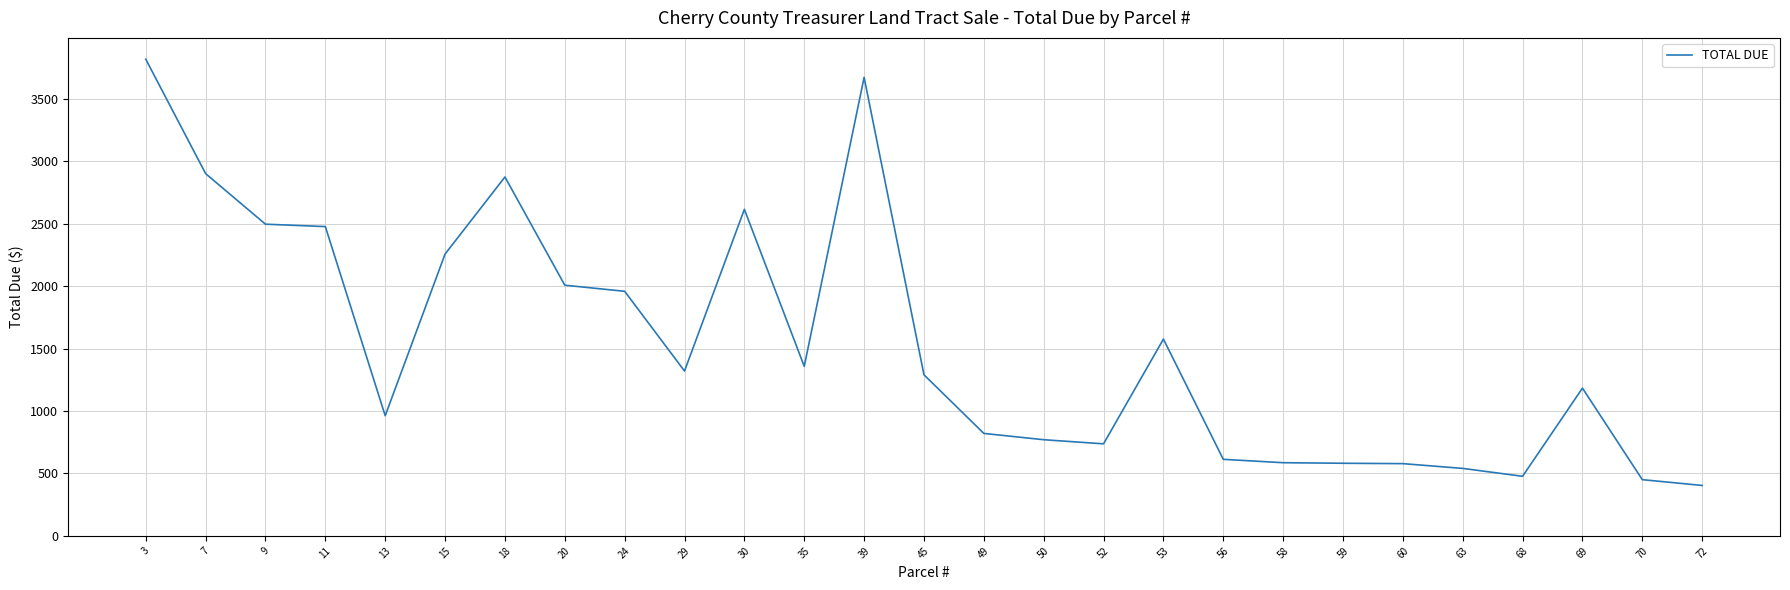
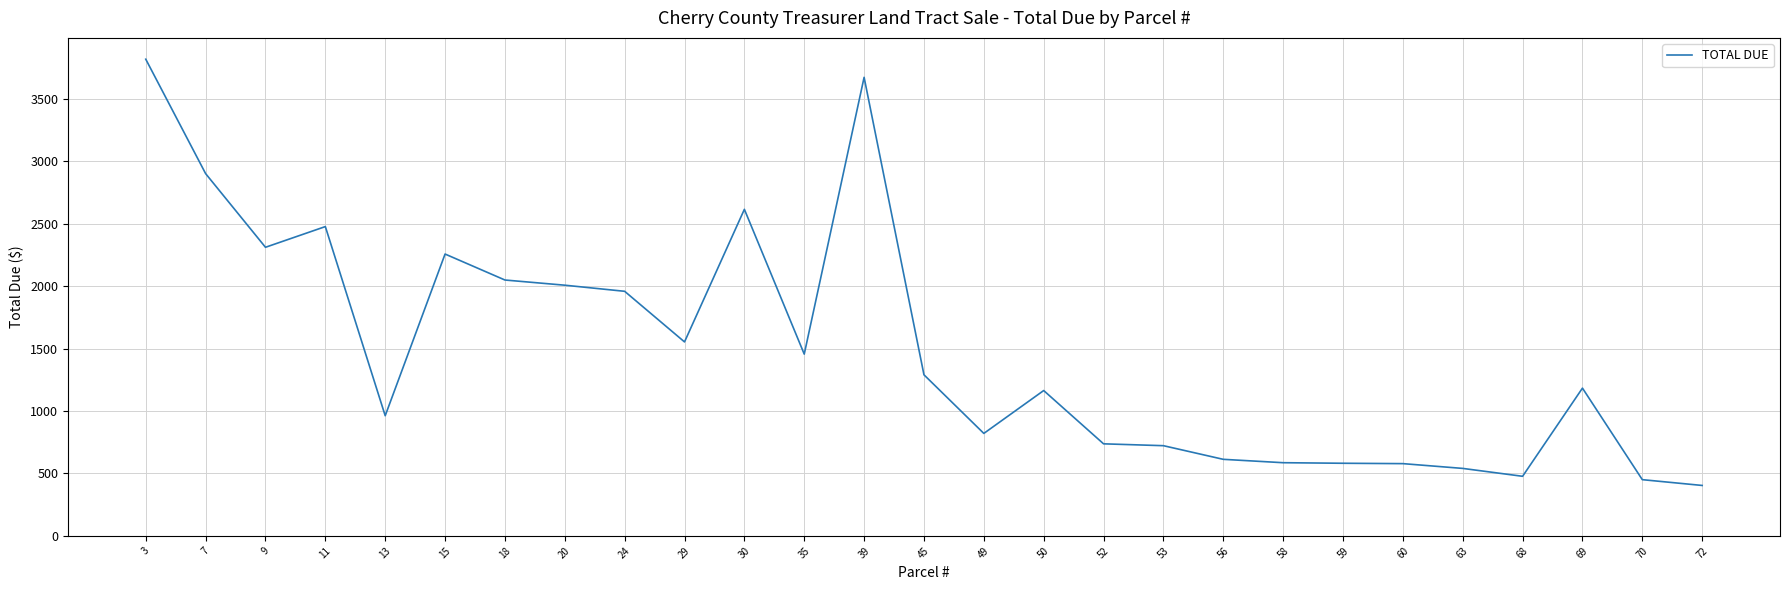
9: 2500 -> 2310
18: 2870 -> 2050
29: 1320 -> 1550
35: 1360 -> 1460
50: 770 -> 1160
53: 1580 -> 720
